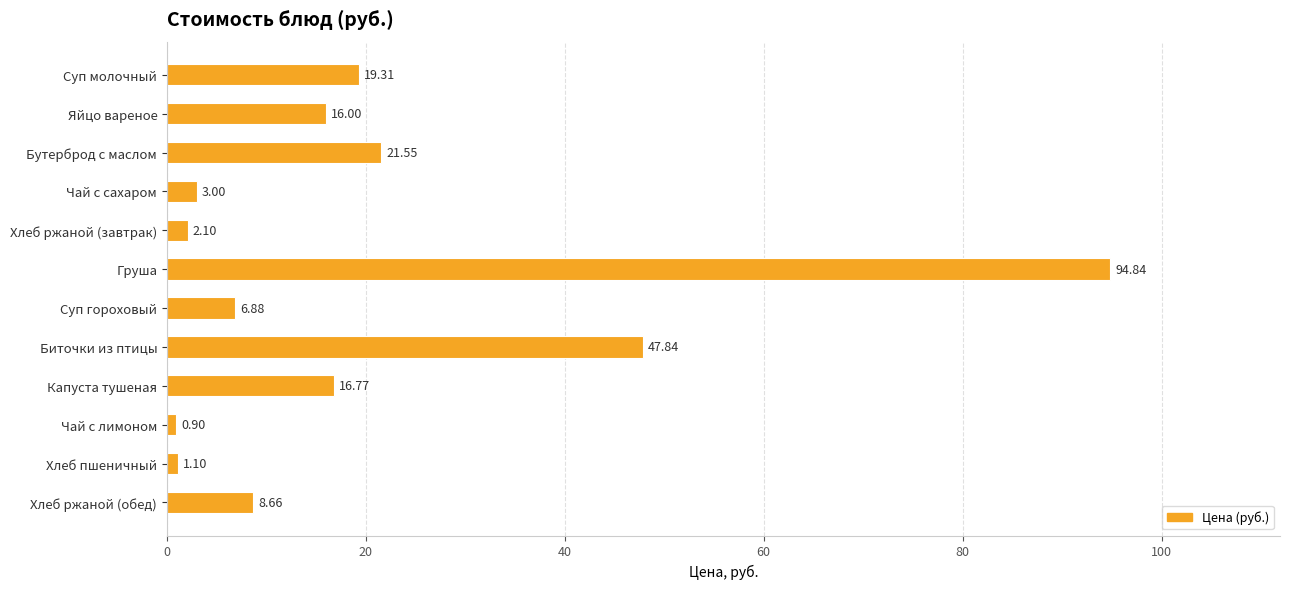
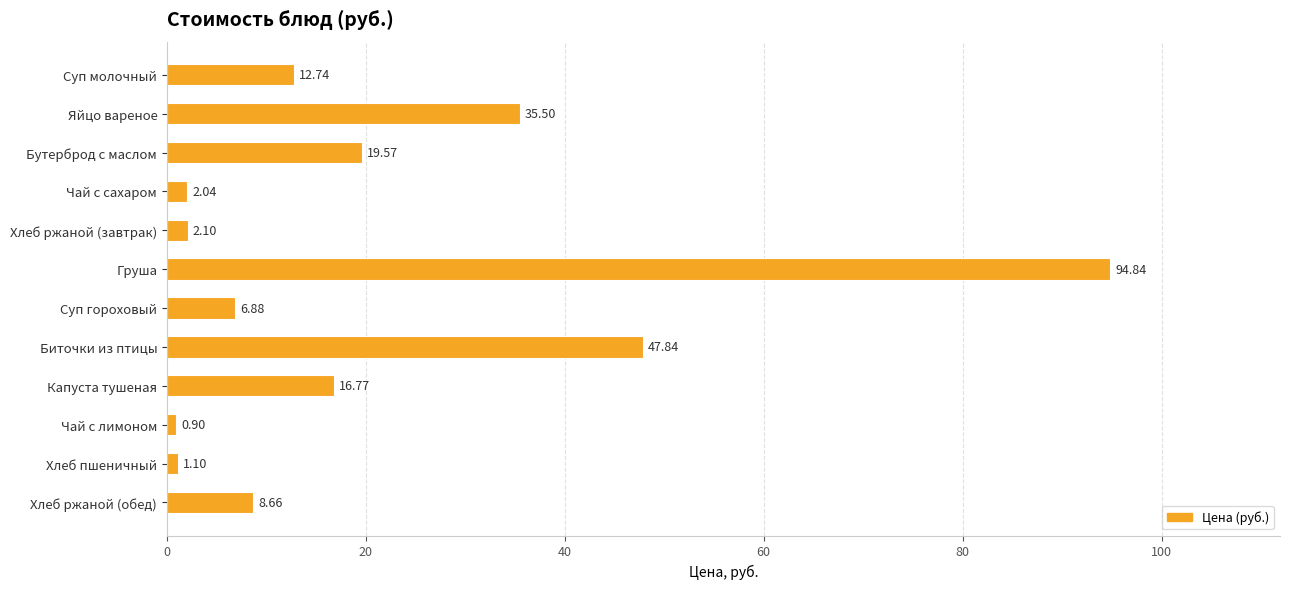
Суп молочный: 19.31 -> 12.74
Яйцо вареное: 16.00 -> 35.50
Бутерброд с маслом: 21.55 -> 19.57
Чай с сахаром: 3.00 -> 2.04
